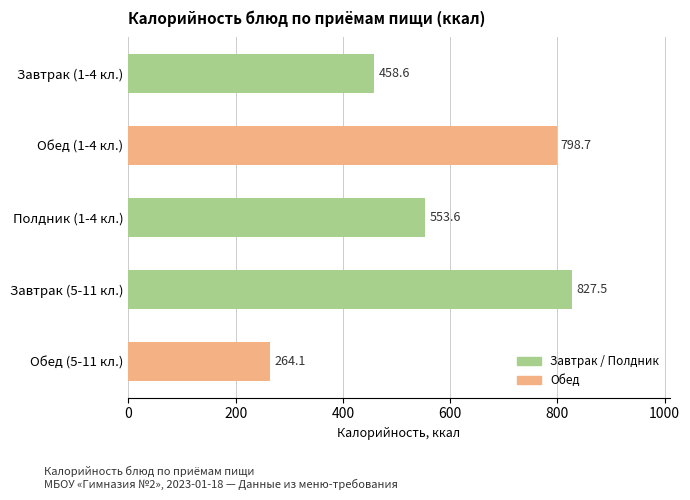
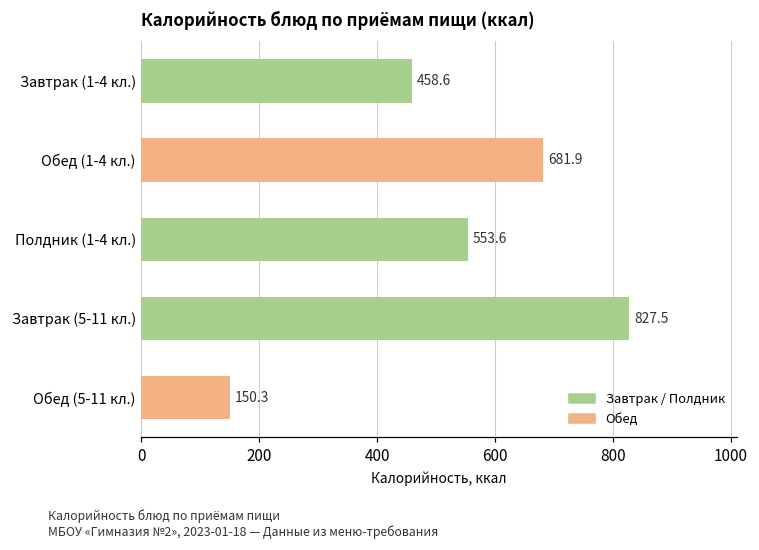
Обед (1-4 кл.): 798.7 -> 681.9
Обед (5-11 кл.): 264.1 -> 150.3
